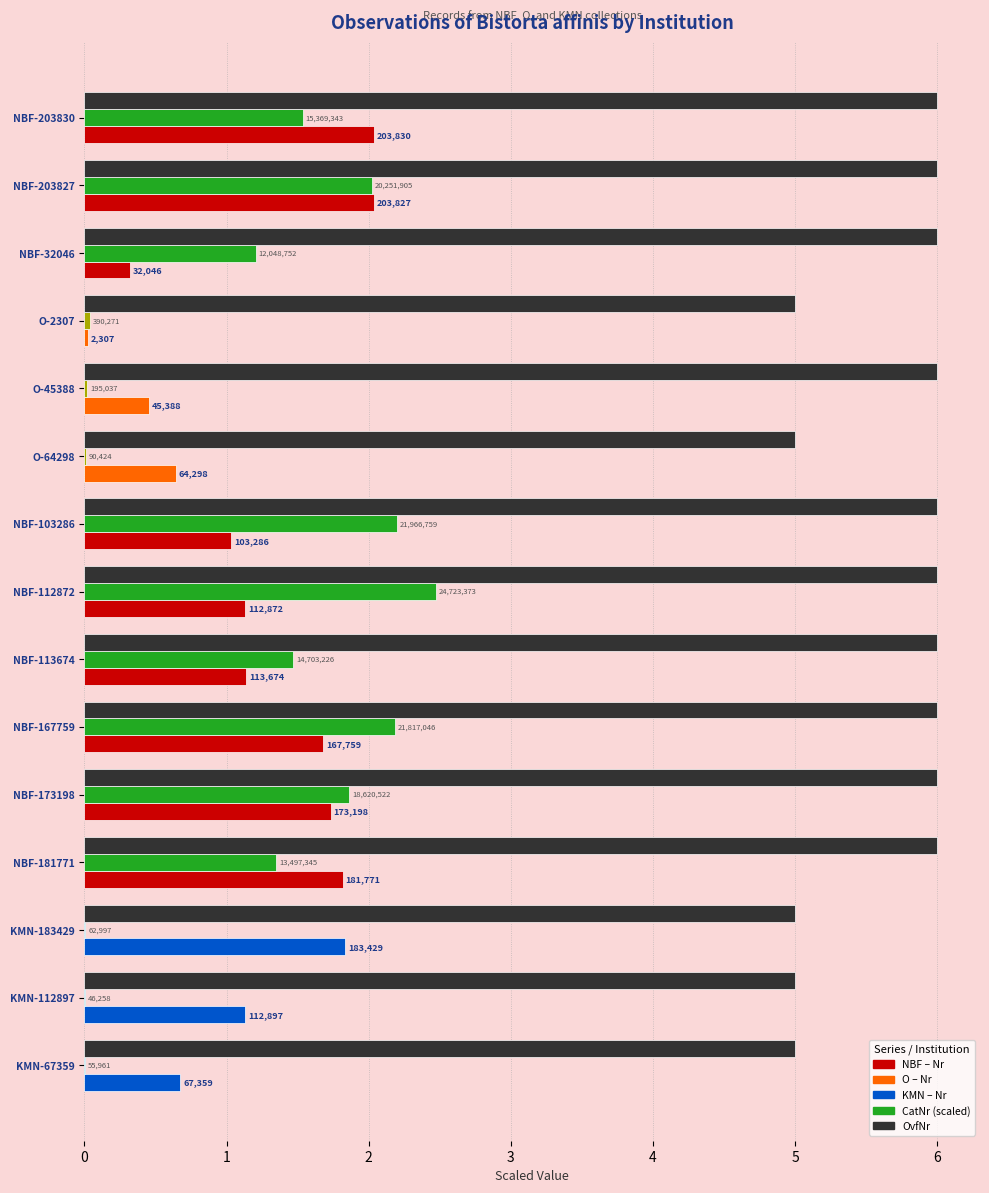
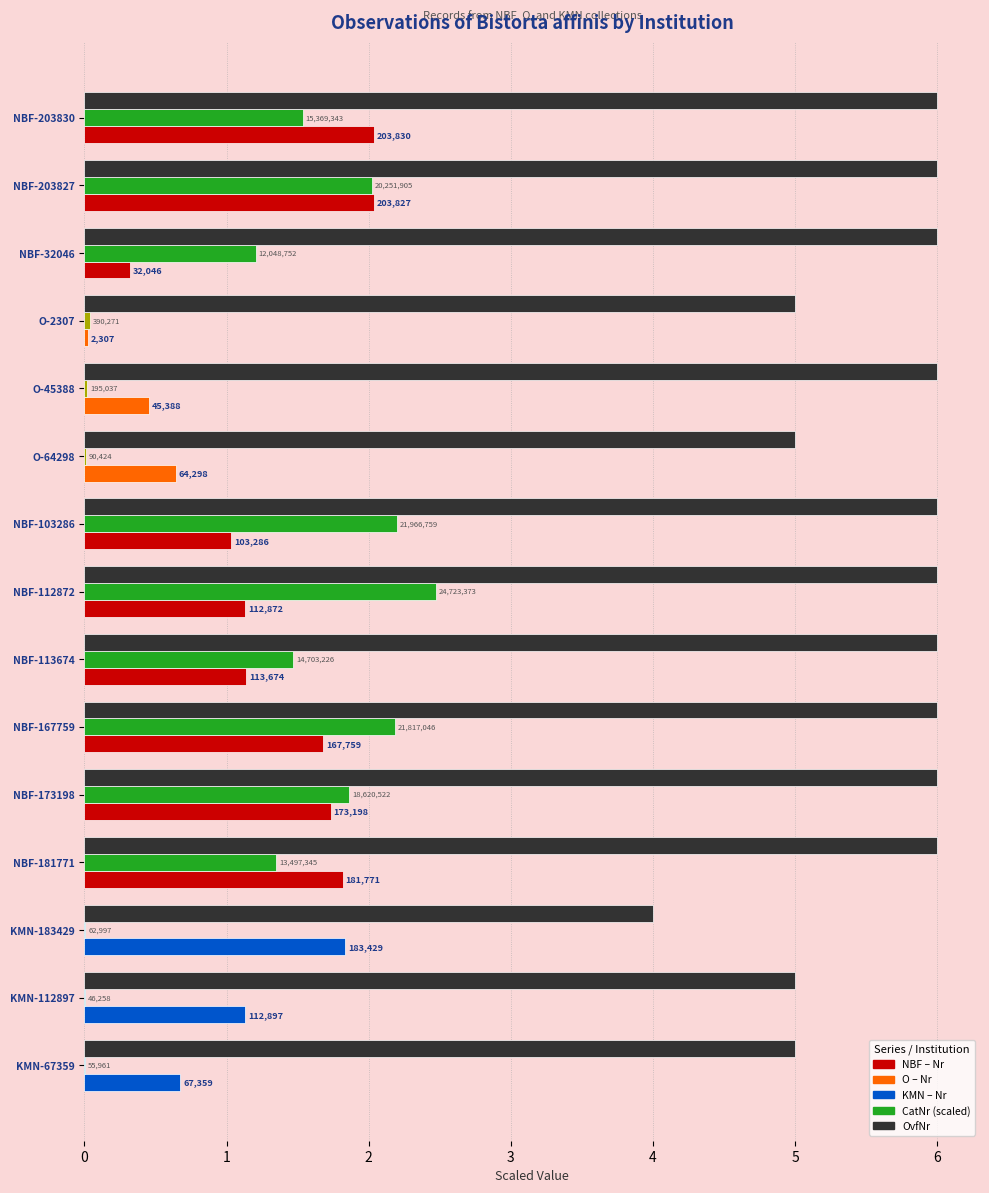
OvfNr, KMN-183429: 5 -> 4
